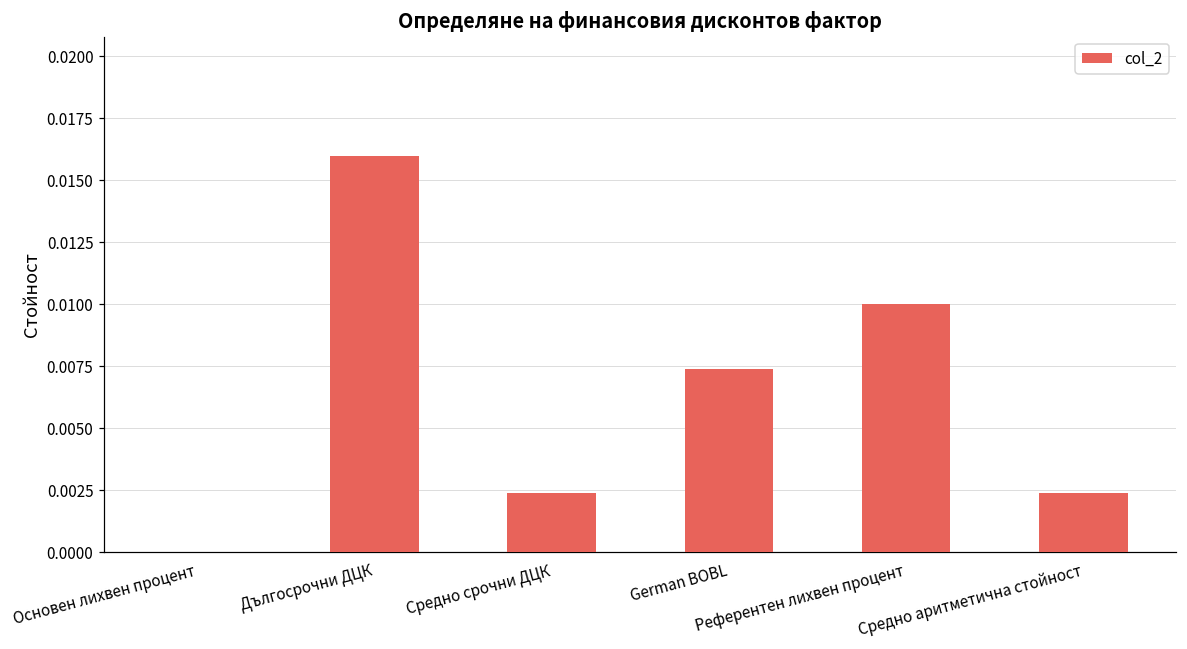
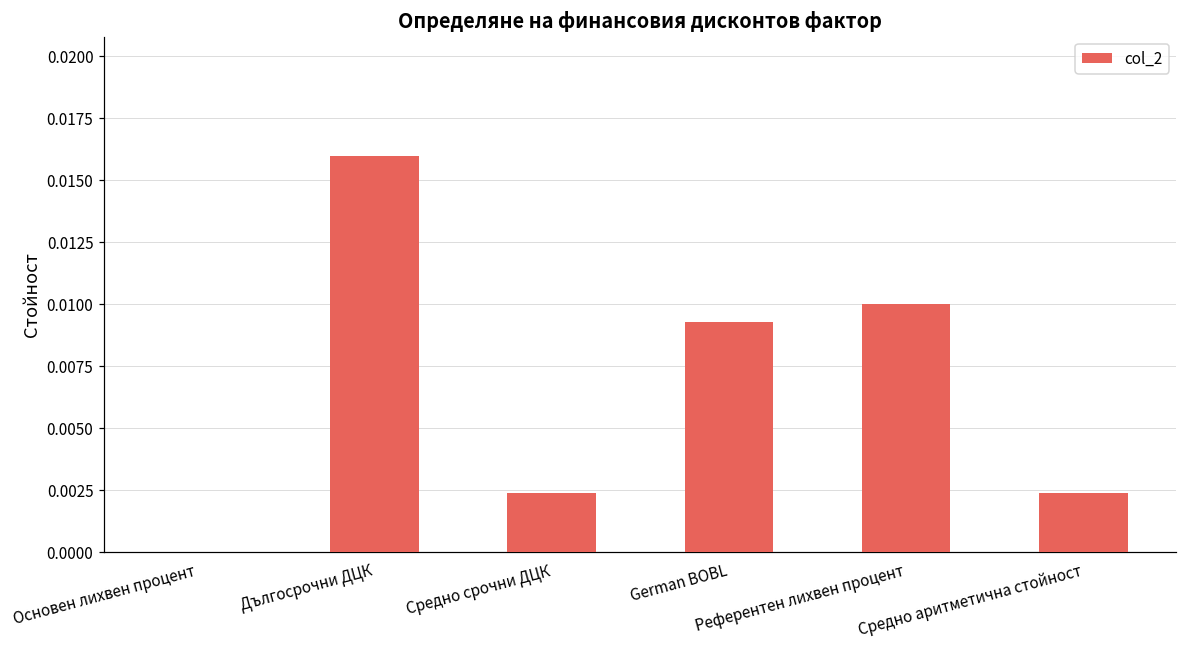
German BOBL: 0.0074 -> 0.0093
